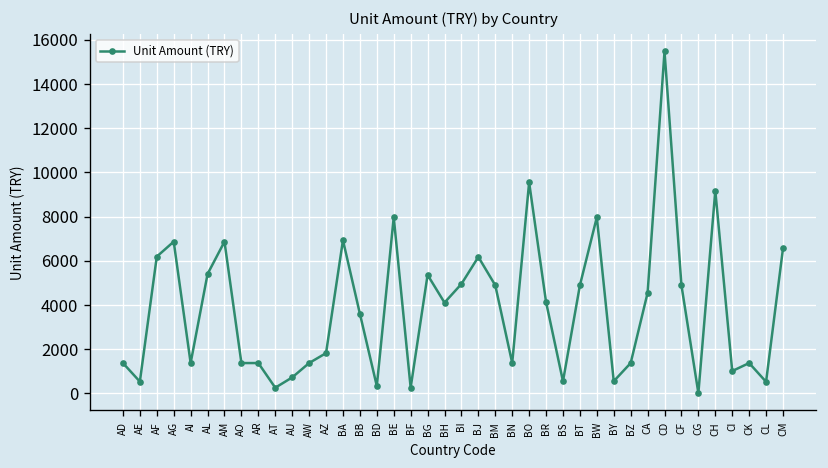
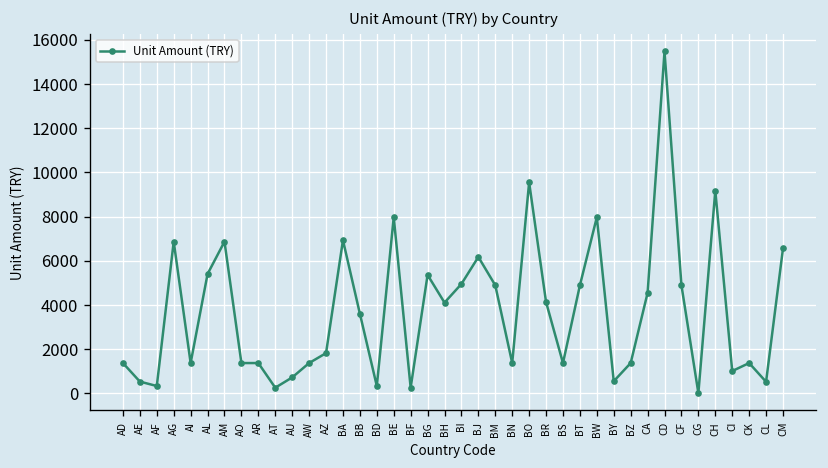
AF: 6200 -> 300
BS: 500 -> 1400
